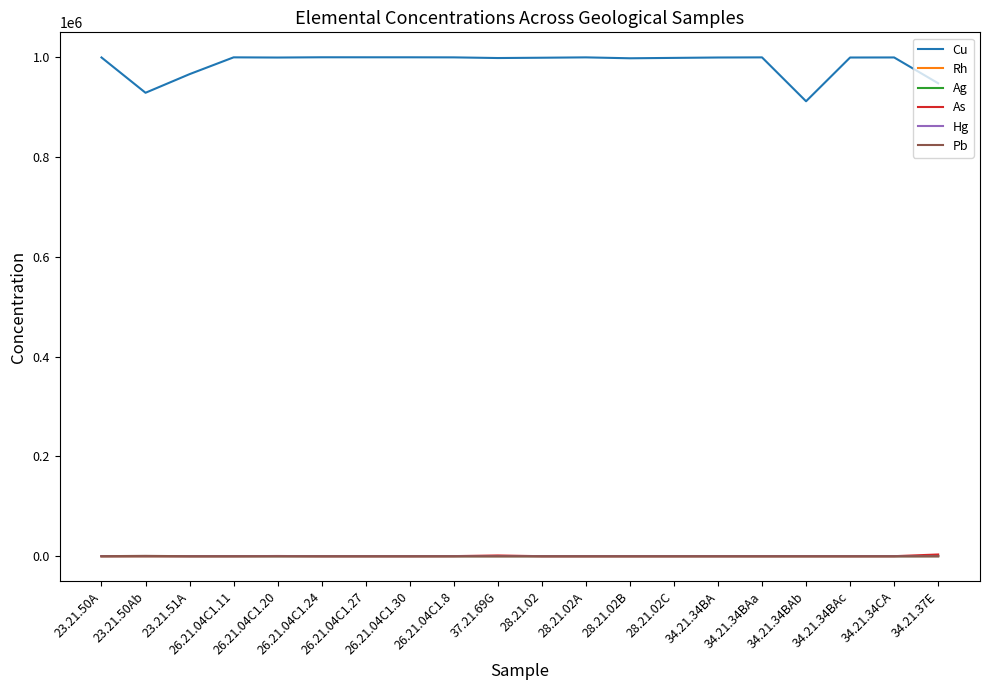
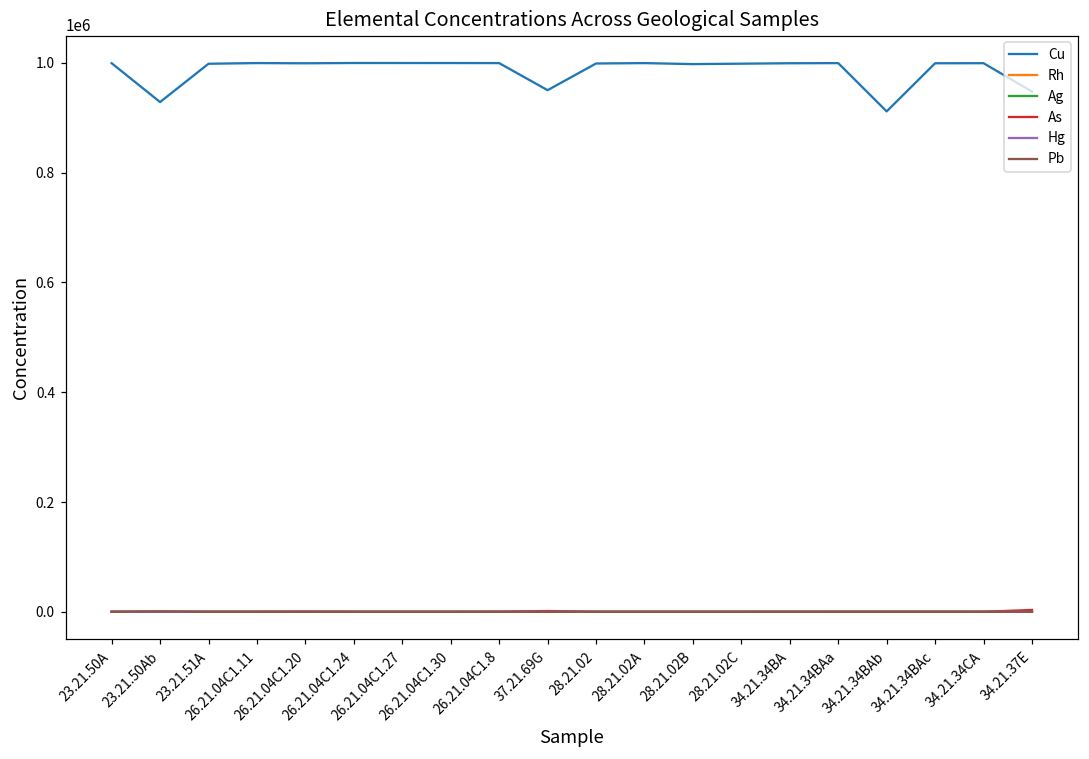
Cu, 23.21.51A: 970000 -> 1000000
Cu, 37.21.69G: 1000000 -> 950000
